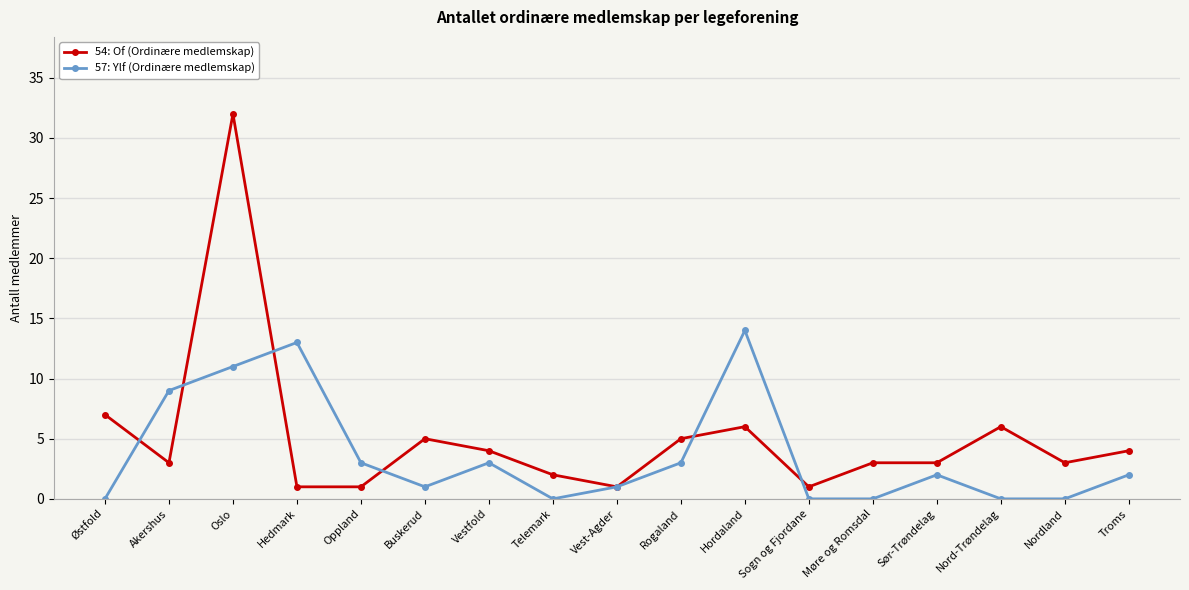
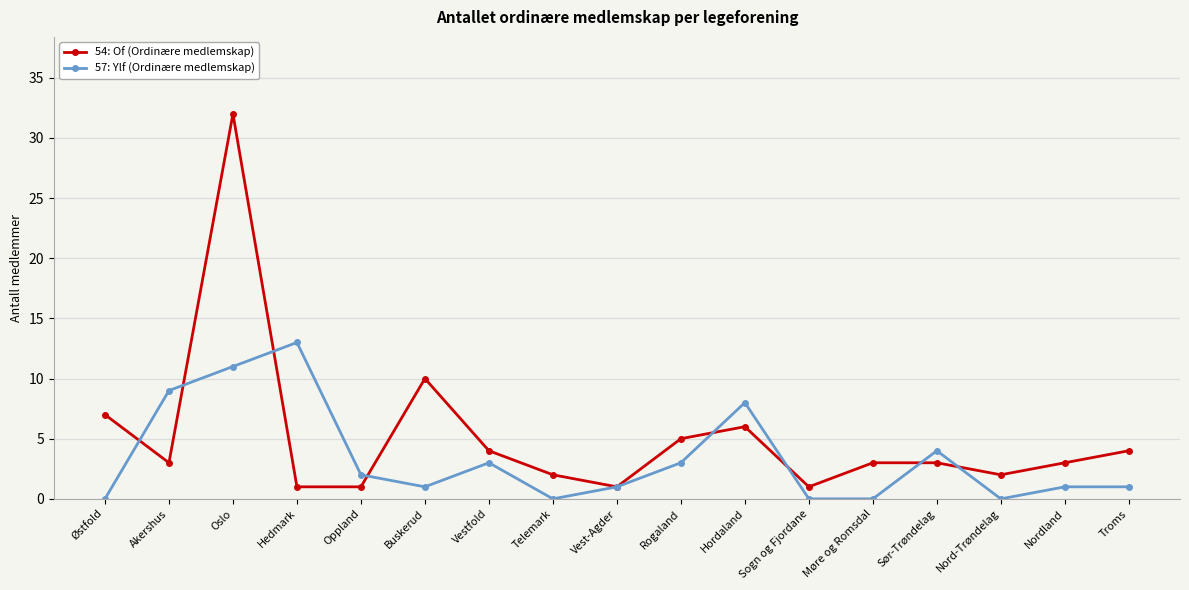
57: Ylf (Ordinære medlemskap), Oppland: 3 -> 2
54: Of (Ordinære medlemskap), Buskerud: 5 -> 10
57: Ylf (Ordinære medlemskap), Hordaland: 14 -> 8
57: Ylf (Ordinære medlemskap), Sør-Trøndelag: 2 -> 4
54: Of (Ordinære medlemskap), Nord-Trøndelag: 6 -> 2
57: Ylf (Ordinære medlemskap), Nordland: 0 -> 1
57: Ylf (Ordinære medlemskap), Troms: 2 -> 1
